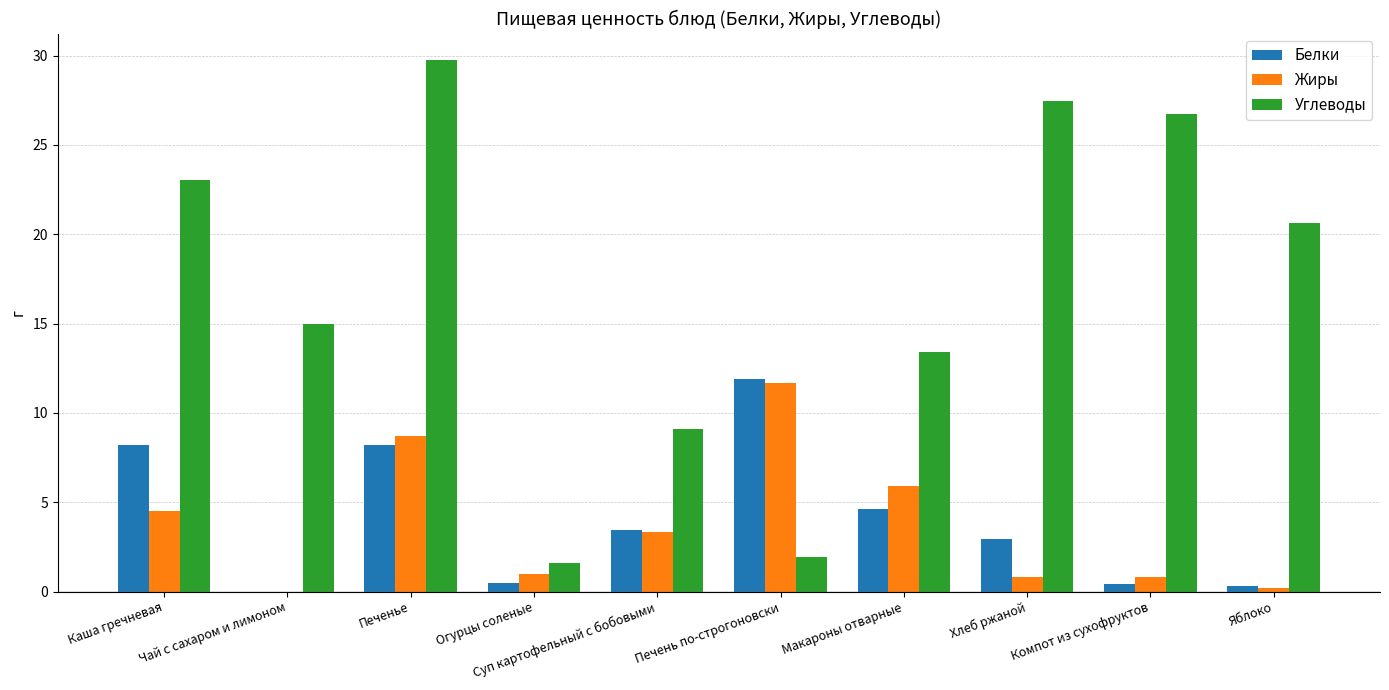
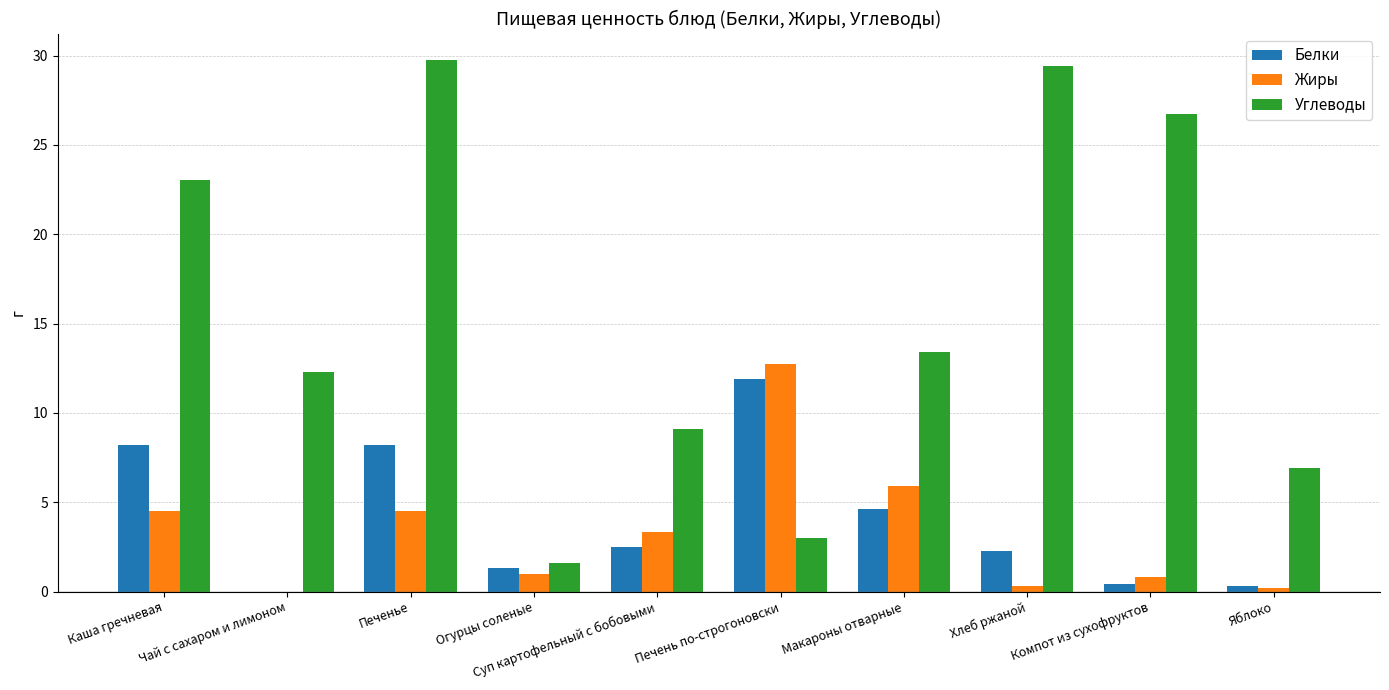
Углеводы, Чай с сахаром и лимоном: 15.0 -> 12.3
Жиры, Печенье: 8.7 -> 4.5
Белки, Огурцы соленые: 0.5 -> 1.3
Белки, Суп картофельный с бобовыми: 3.4 -> 2.5
Жиры, Печень по-строгоновски: 11.7 -> 12.7
Углеводы, Печень по-строгоновски: 2.0 -> 3.0
Белки, Хлеб ржаной: 2.9 -> 2.3
Жиры, Хлеб ржаной: 0.8 -> 0.3
Углеводы, Хлеб ржаной: 27.4 -> 29.4
Углеводы, Яблоко: 20.6 -> 6.9
